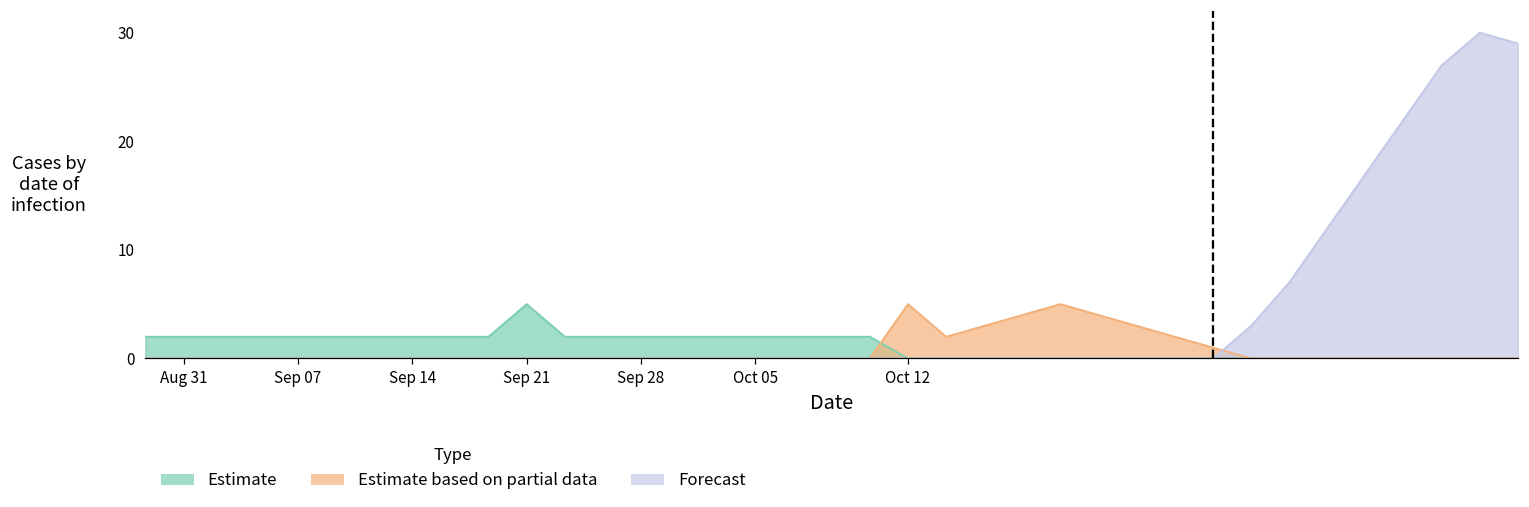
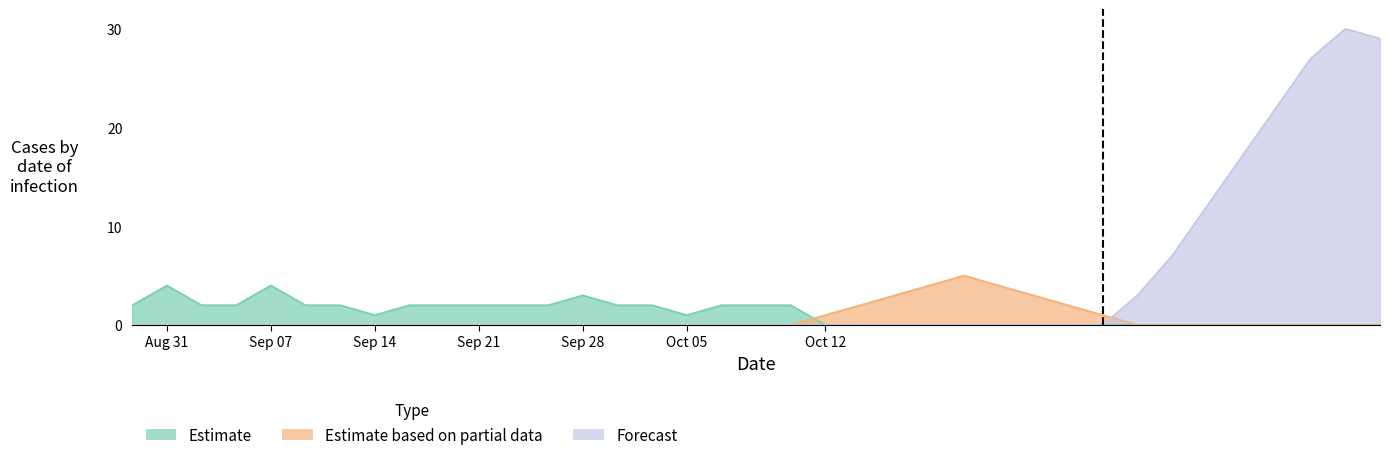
Estimate, Aug 31: 2 -> 4
Estimate, Sep 07: 2 -> 4
Estimate, Sep 14: 2 -> 1
Estimate, Sep 21: 5 -> 2
Estimate, Sep 28: 2 -> 3
Estimate, Oct 05: 2 -> 1
Estimate based on partial data, Oct 12: 5 -> 1
